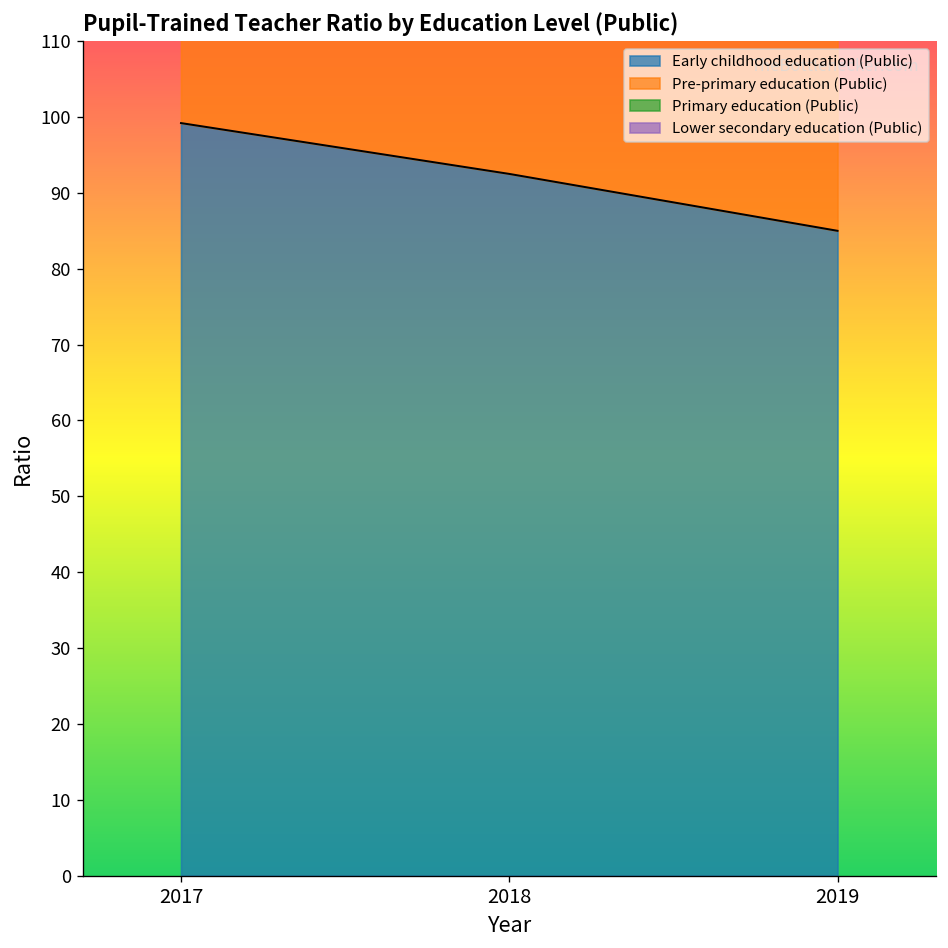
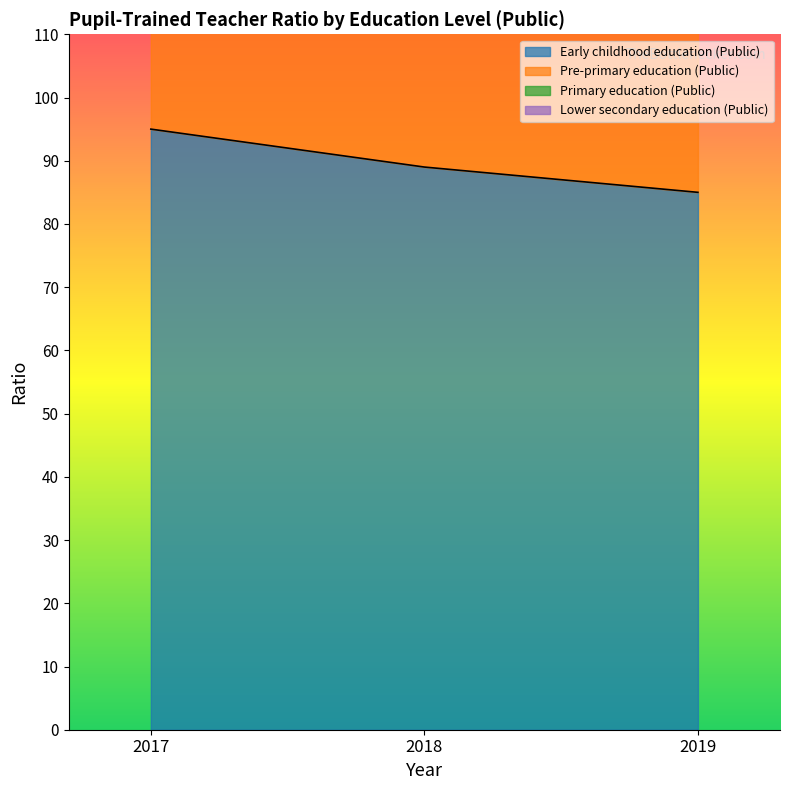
Early childhood education (Public), 2017: 99 -> 95
Early childhood education (Public), 2018: 93 -> 89
